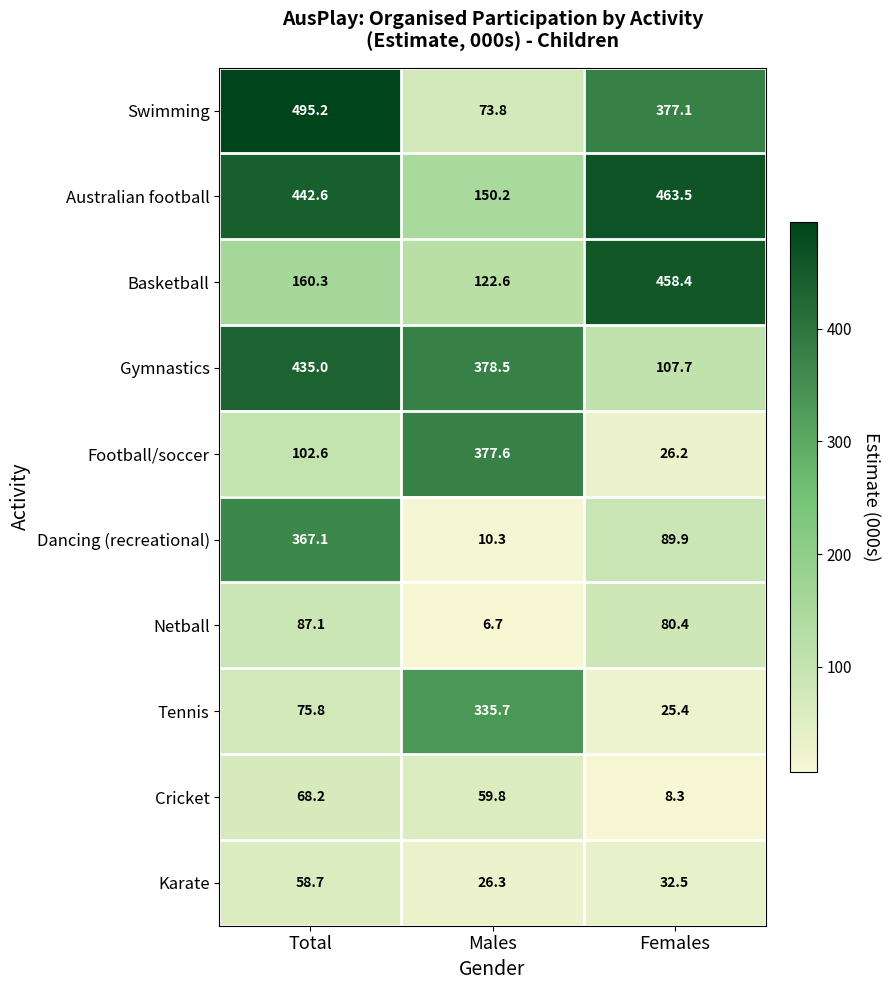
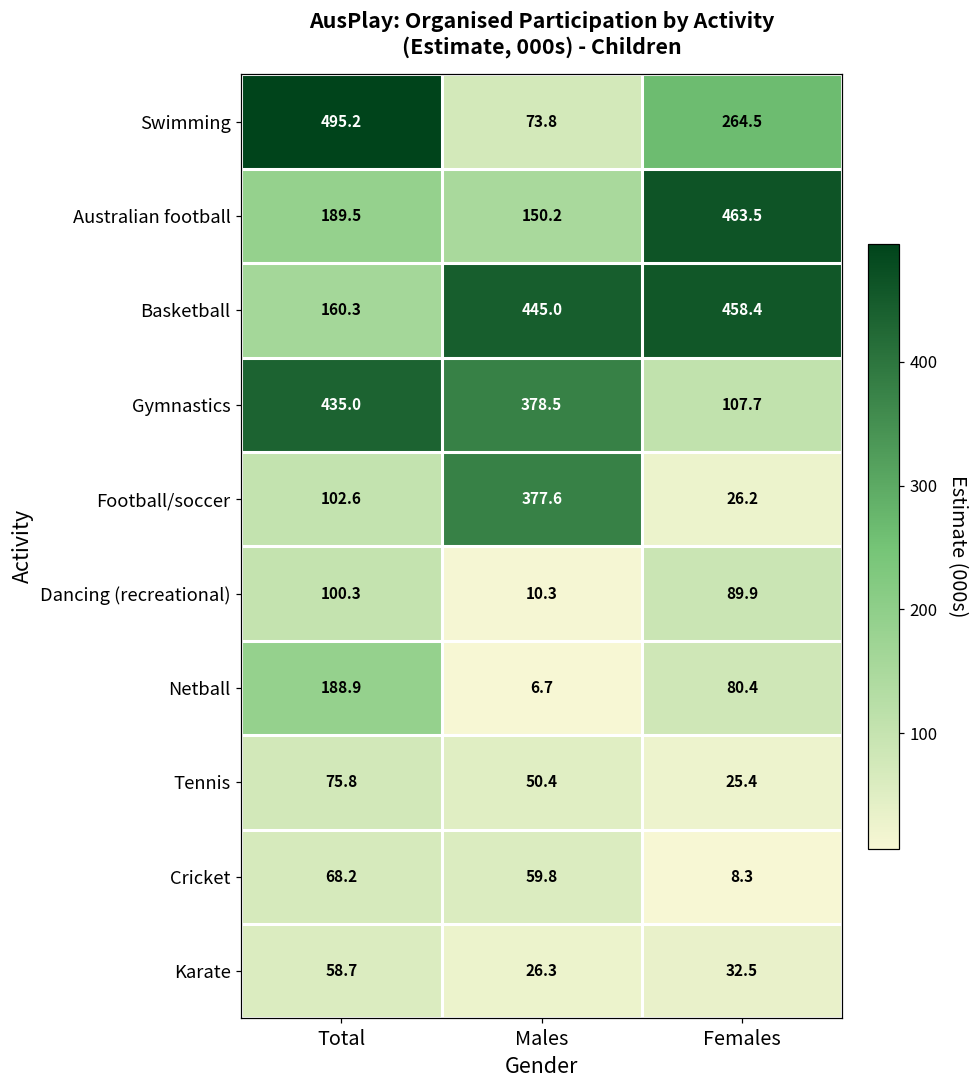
Swimming, Females: 377.1 -> 264.5
Australian football, Total: 442.6 -> 189.5
Basketball, Males: 122.6 -> 445.0
Dancing (recreational), Total: 367.1 -> 100.3
Netball, Total: 87.1 -> 188.9
Tennis, Males: 335.7 -> 50.4
